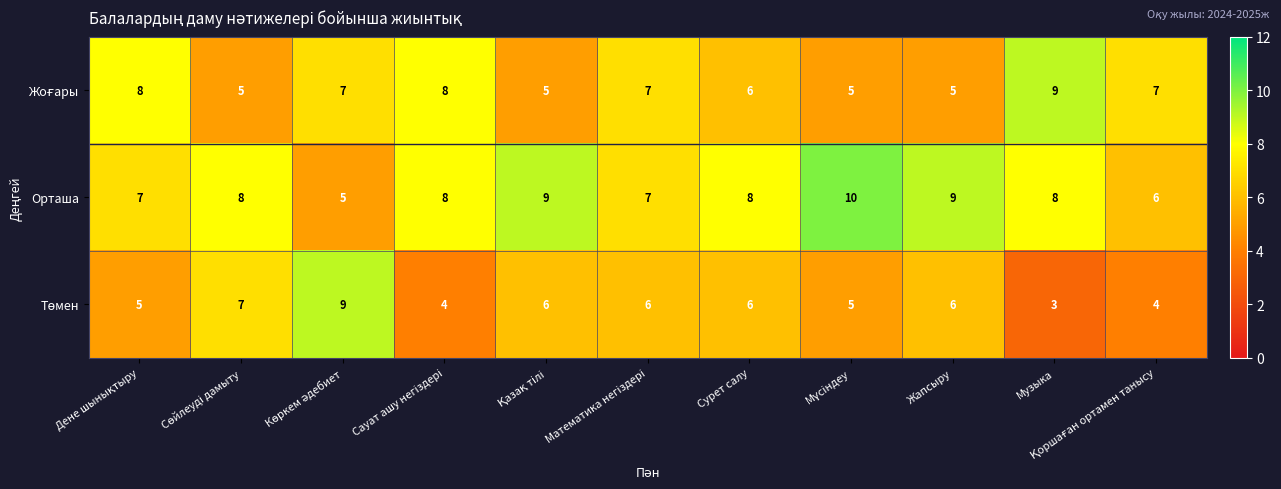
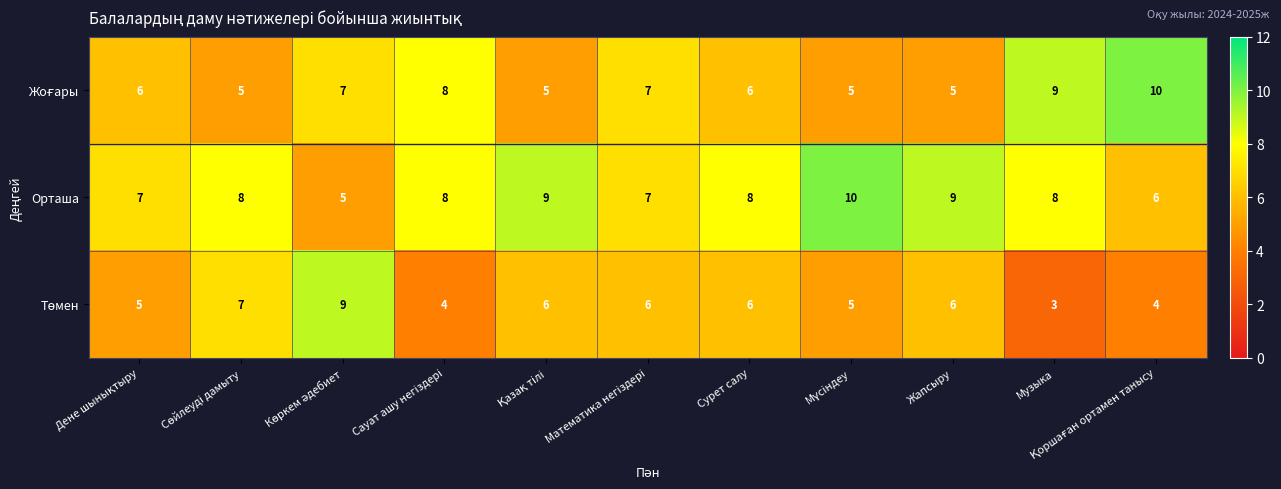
Жоғары, Дене шынықтыру: 8 -> 6
Жоғары, Қоршаған ортамен танысу: 7 -> 10
